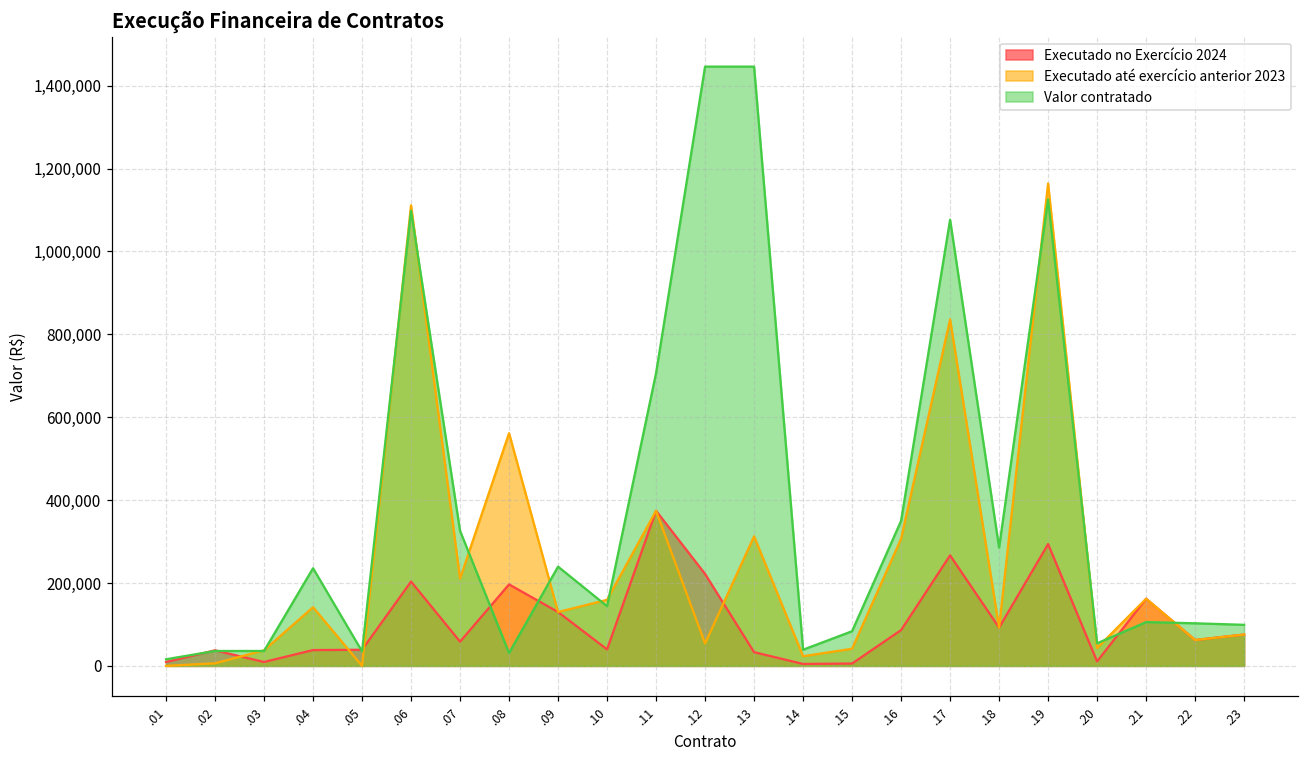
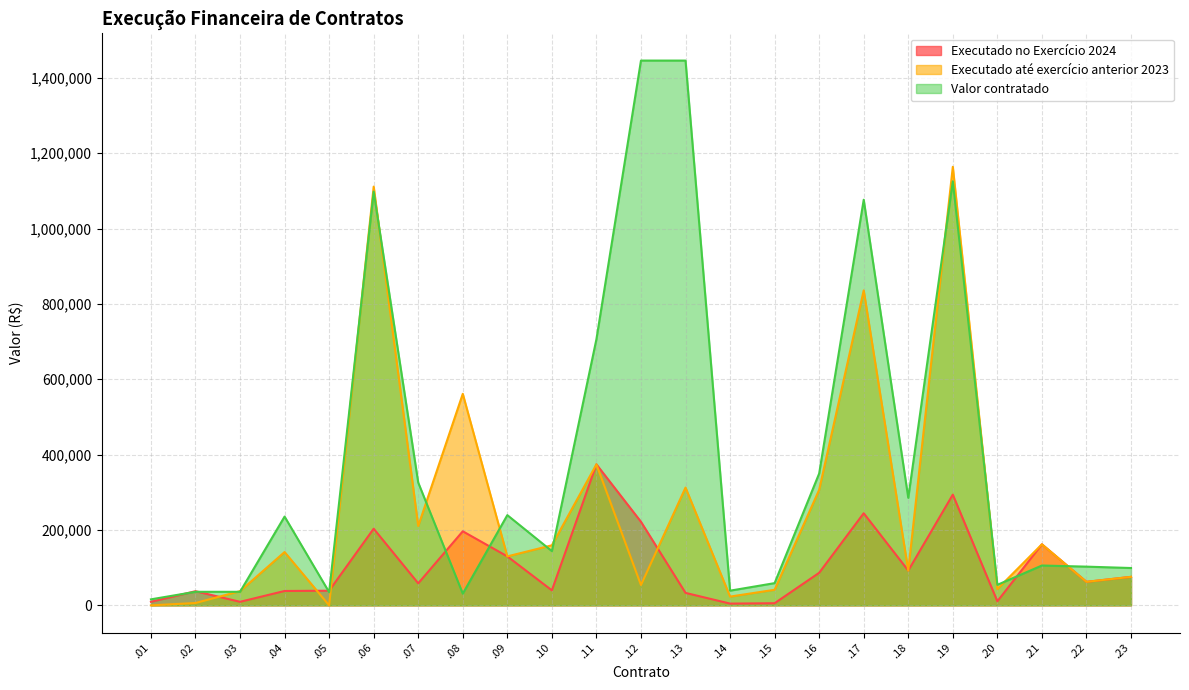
Valor contratado, .15: 80,000 -> 60,000
Executado no Exercício 2024, .17: 270,000 -> 240,000
